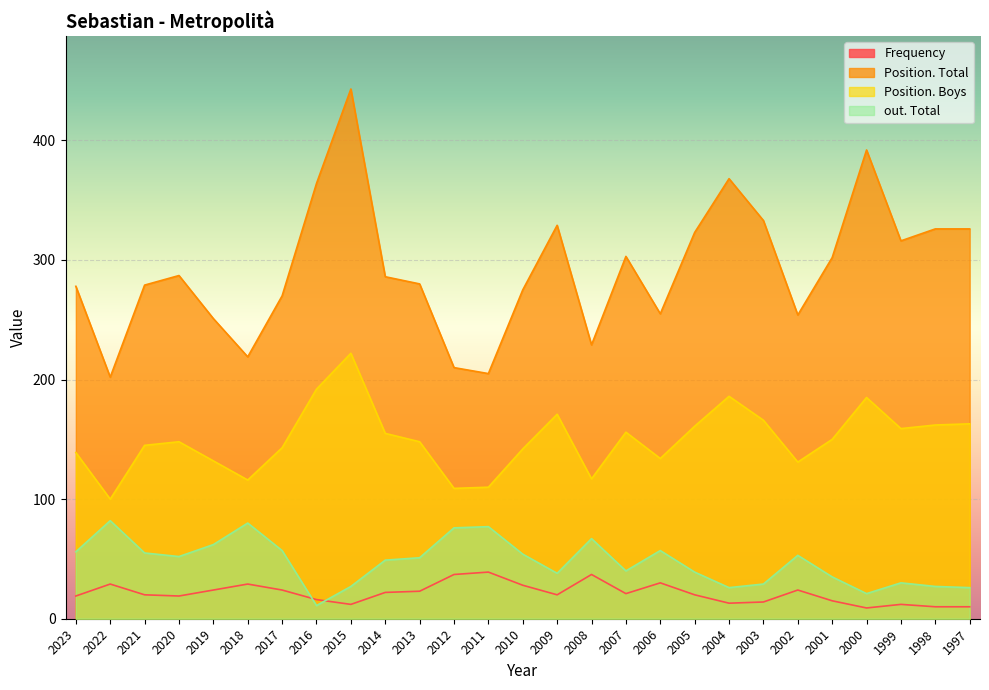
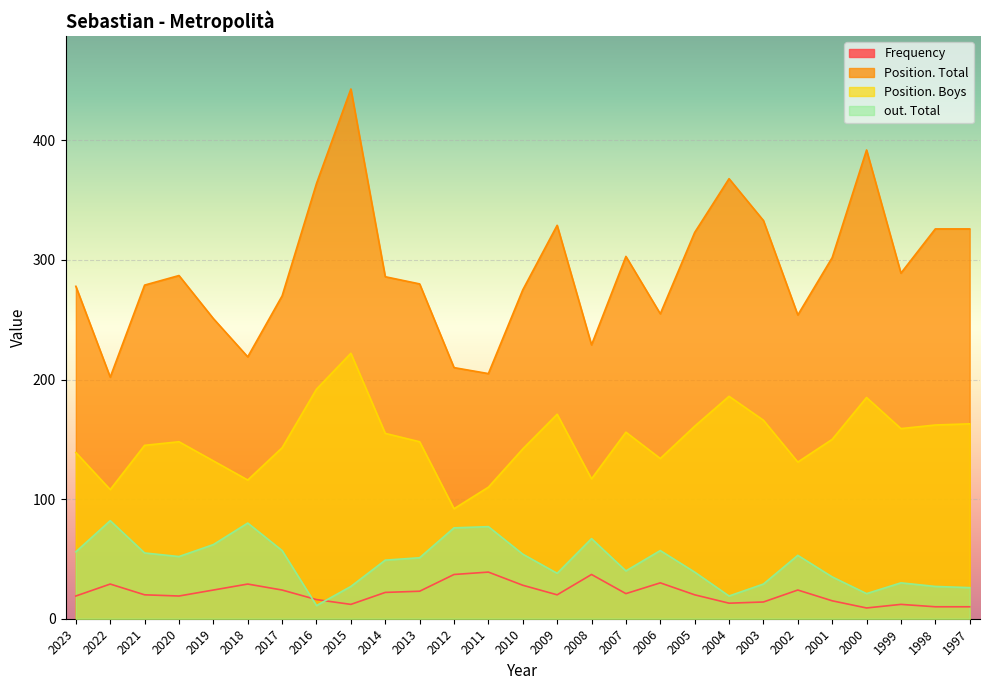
Position. Boys, 2022: 100 -> 108
Position. Boys, 2012: 109 -> 92
out. Total, 2004: 26 -> 19
Position. Total, 1999: 316 -> 289
